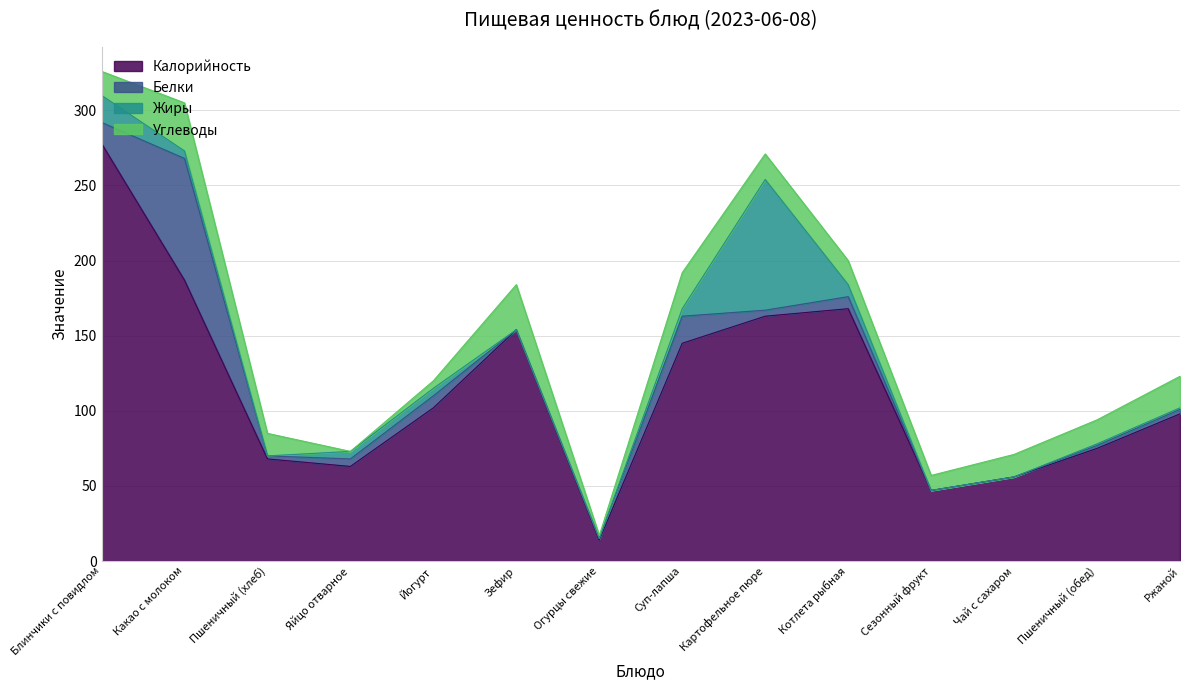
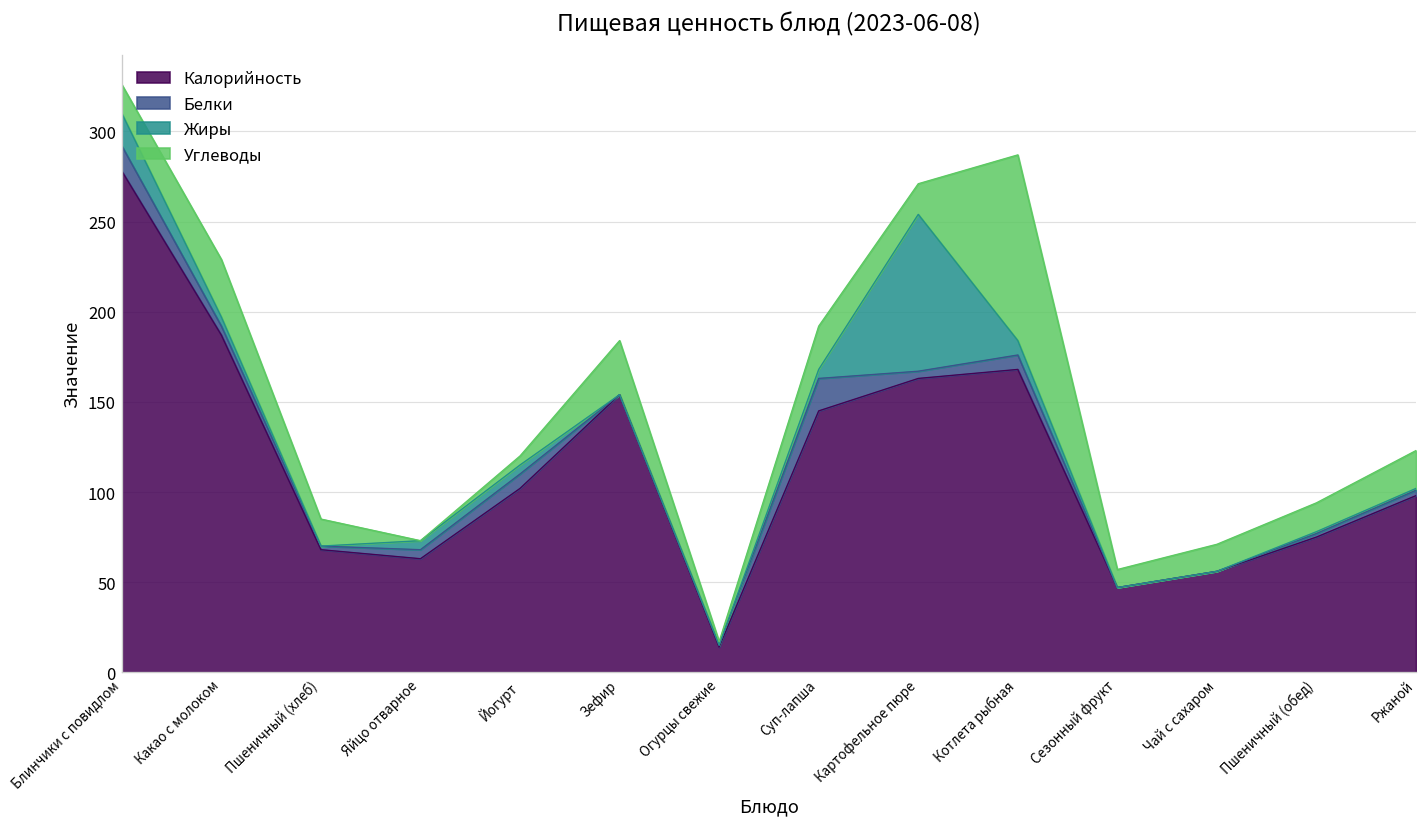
Белки, Какао с молоком: 81 -> 5
Углеводы, Котлета рыбная: 16 -> 103
